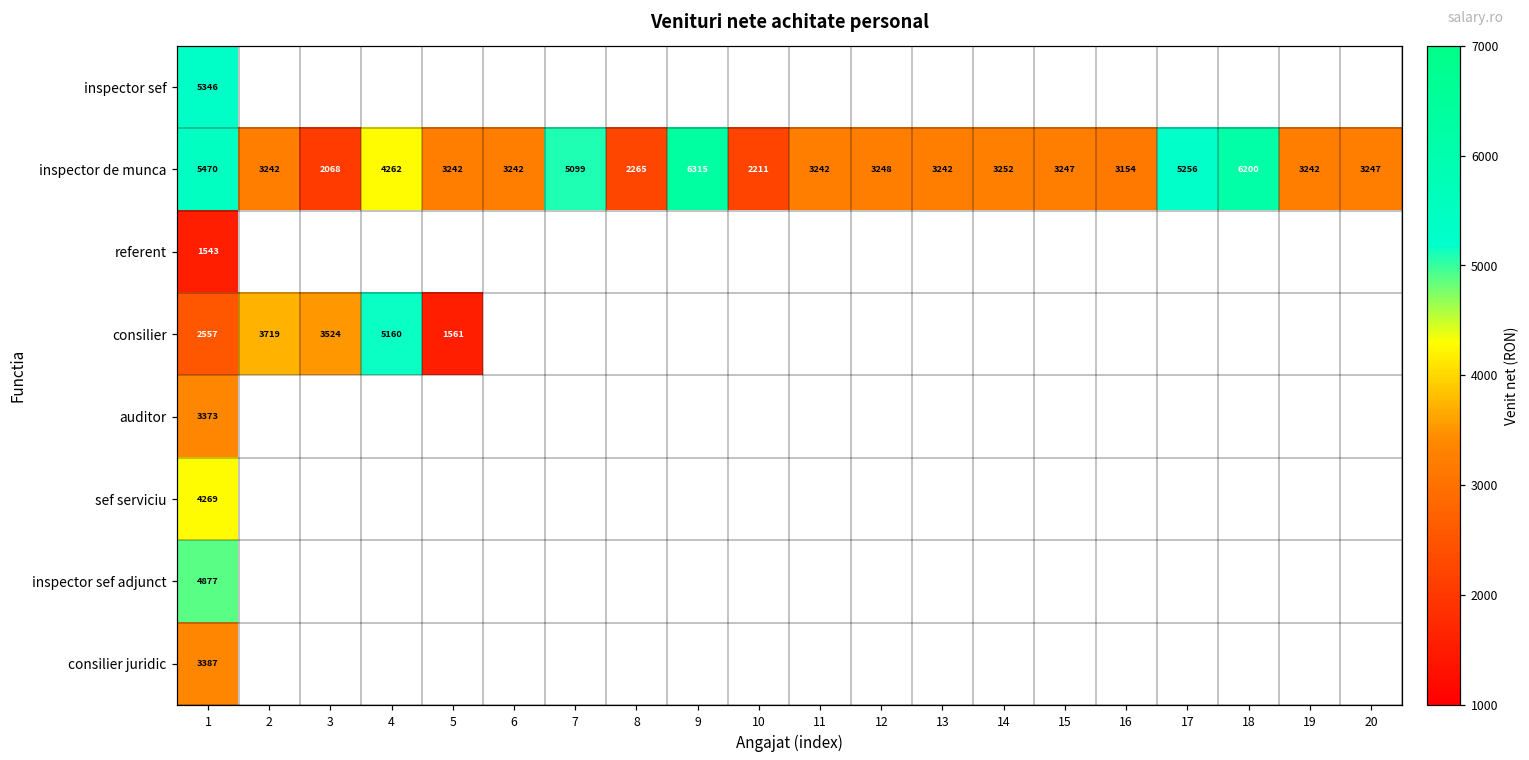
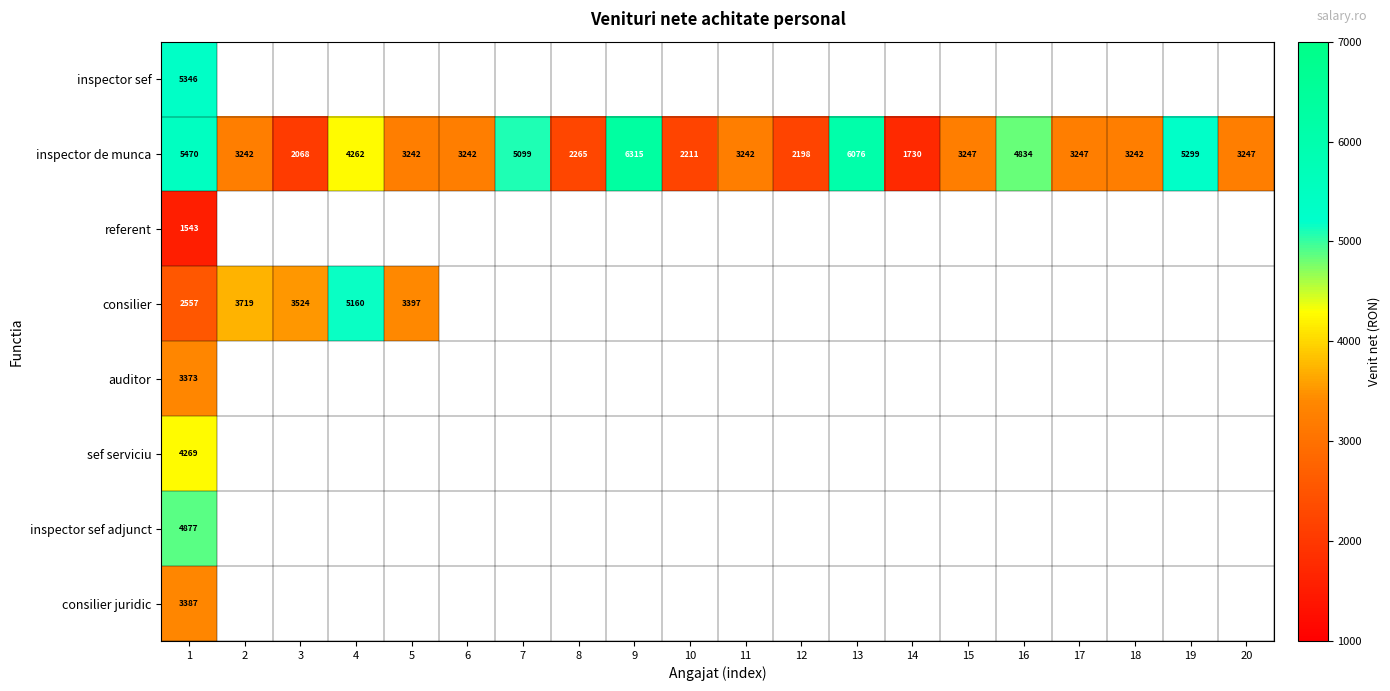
inspector de munca, 12: 3248 -> 2198
inspector de munca, 13: 3242 -> 6076
inspector de munca, 14: 3252 -> 1730
inspector de munca, 16: 3154 -> 4834
inspector de munca, 17: 5256 -> 3247
inspector de munca, 18: 6200 -> 3242
inspector de munca, 19: 3242 -> 5299
consilier, 5: 1561 -> 3397
